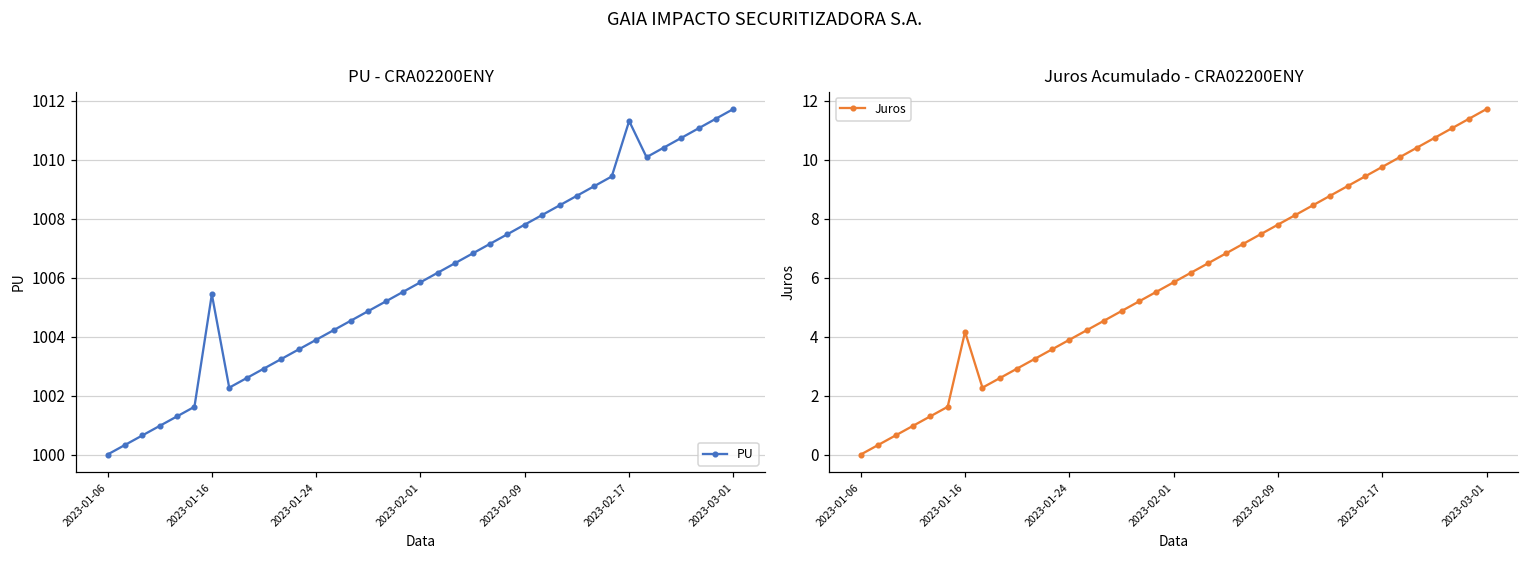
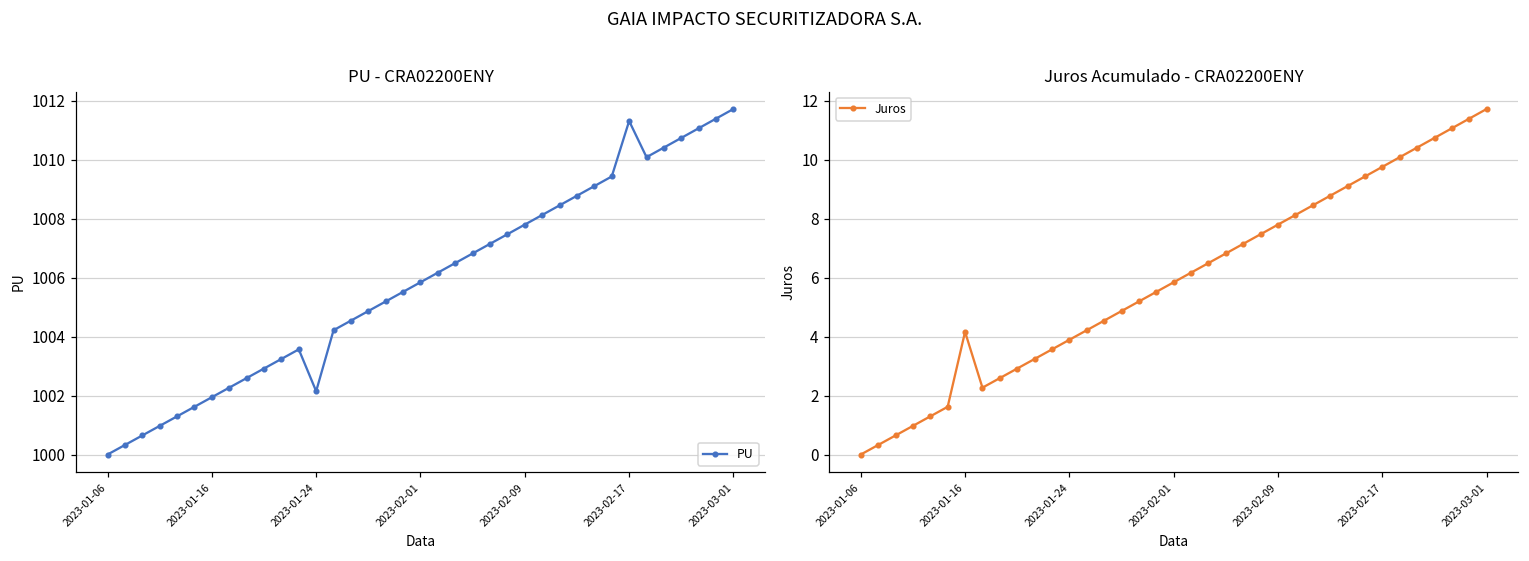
PU - CRA02200ENY, 2023-01-16: 1005.4 -> 1001.9
PU - CRA02200ENY, 2023-01-24: 1003.9 -> 1002.1
